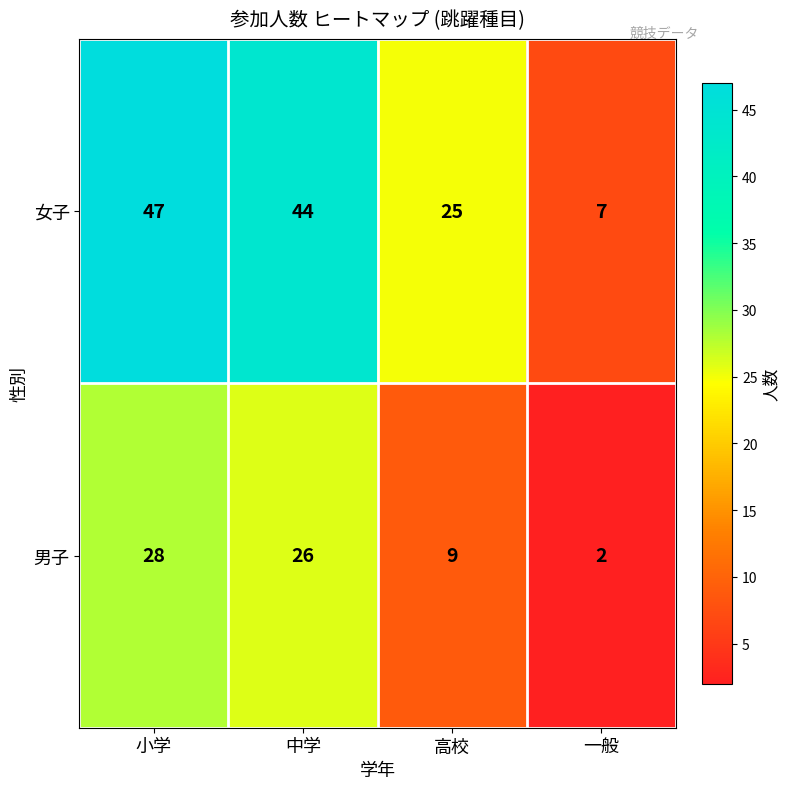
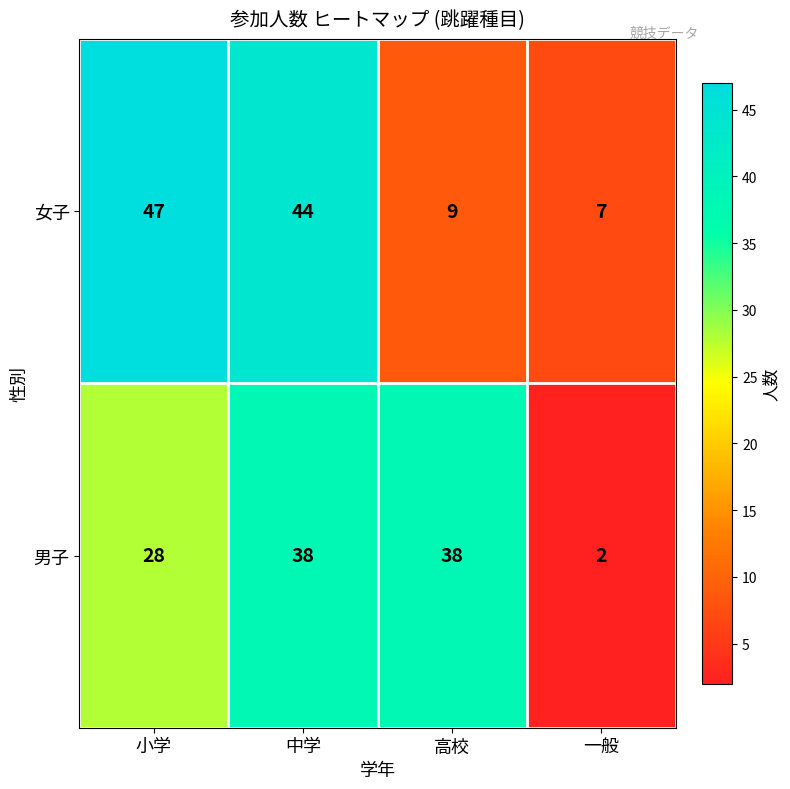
女子, 高校: 25 -> 9
男子, 中学: 26 -> 38
男子, 高校: 9 -> 38
